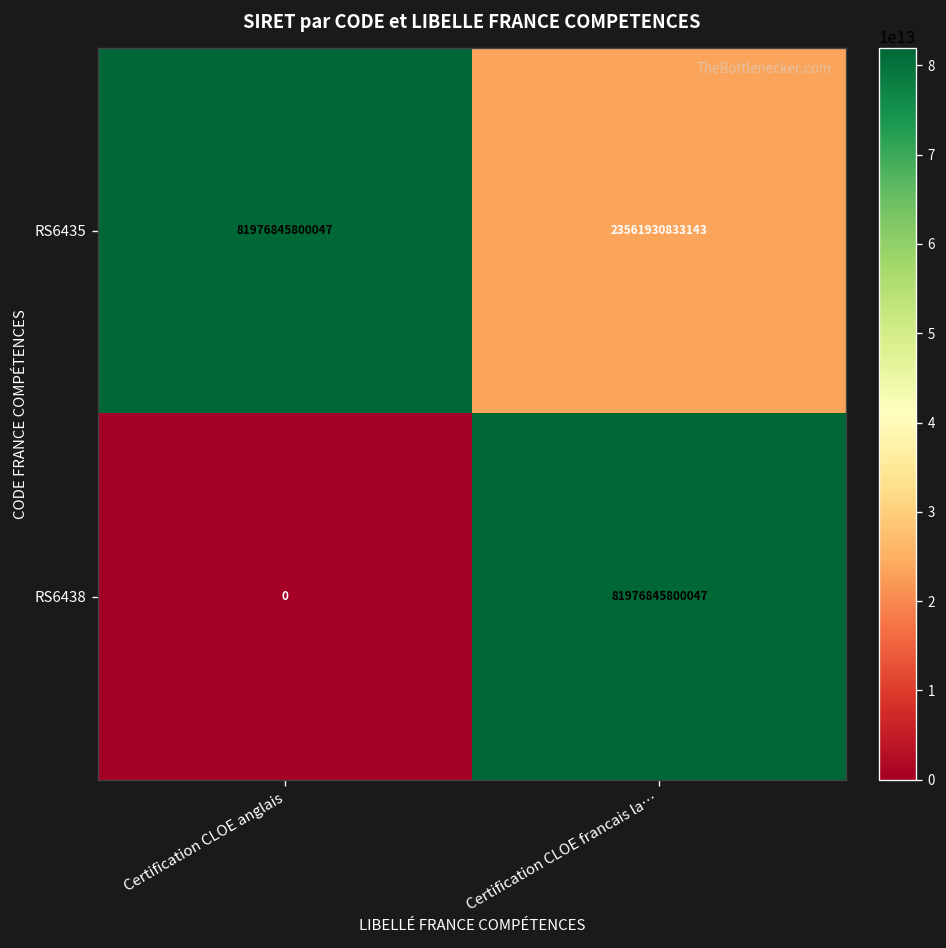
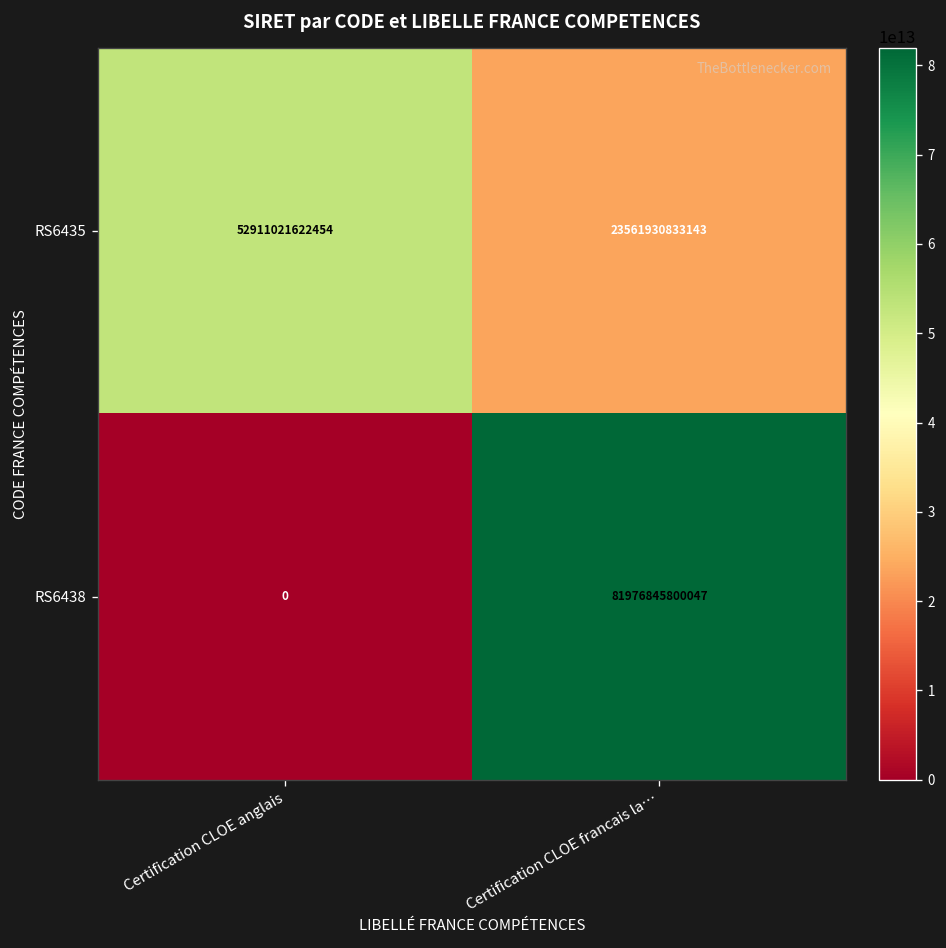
RS6435, Certification CLOE anglais: 81976845800047 -> 52911021622454
